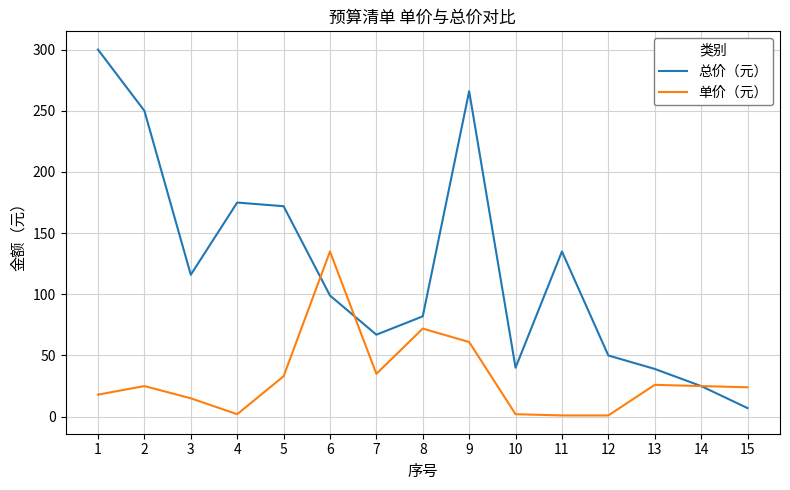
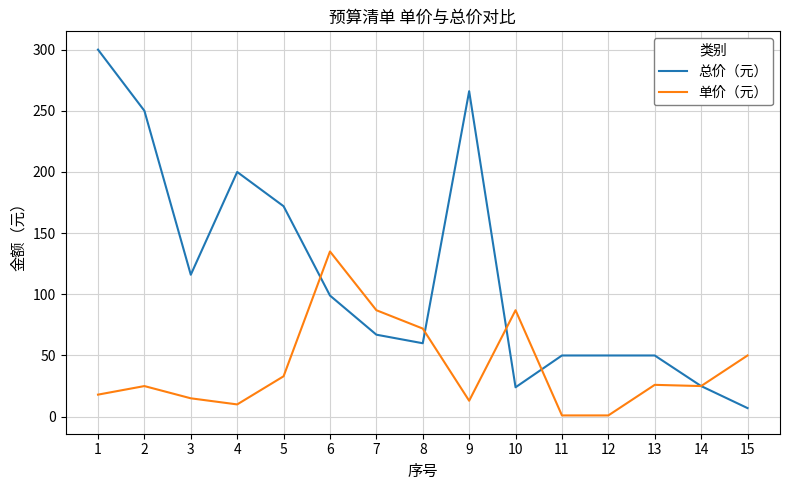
总价（元）, 4: 175 -> 200
单价（元）, 4: 2 -> 10
单价（元）, 7: 35 -> 87
总价（元）, 8: 82 -> 60
单价（元）, 9: 61 -> 13
总价（元）, 10: 40 -> 24
单价（元）, 10: 2 -> 87
总价（元）, 11: 135 -> 50
总价（元）, 13: 39 -> 50
单价（元）, 15: 24 -> 50
